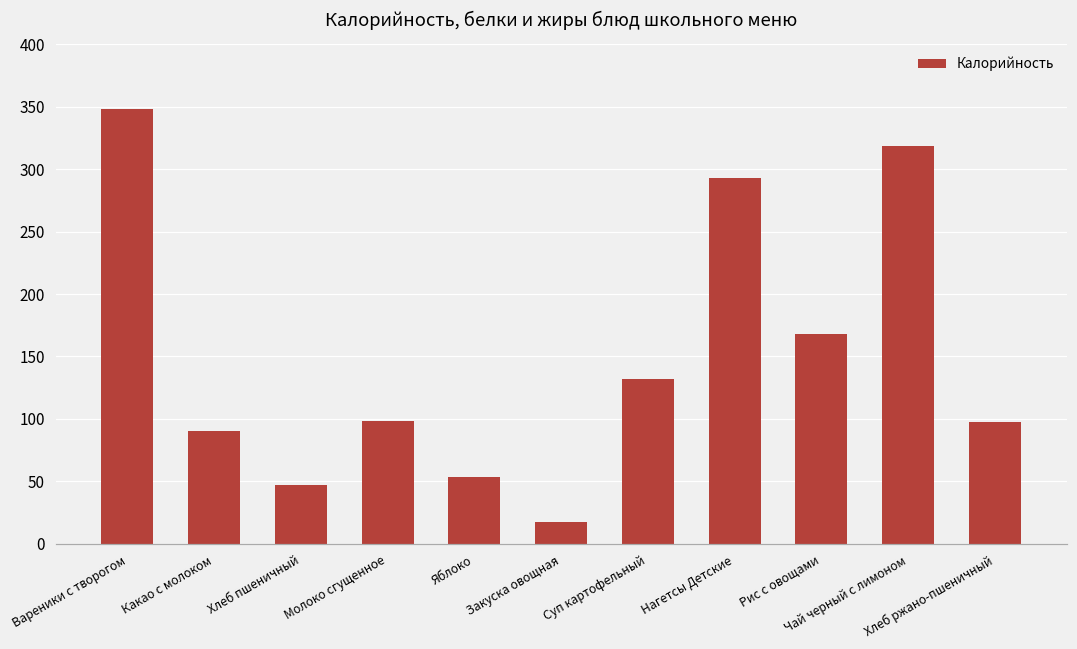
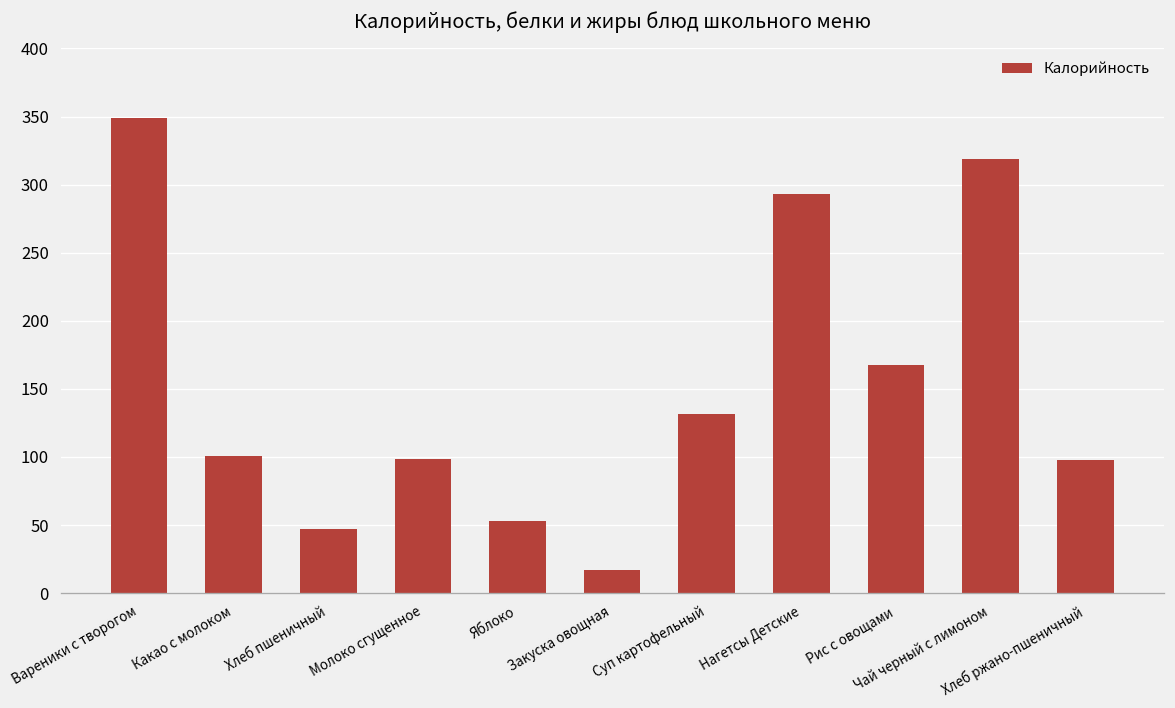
Какао с молоком: 90 -> 100
